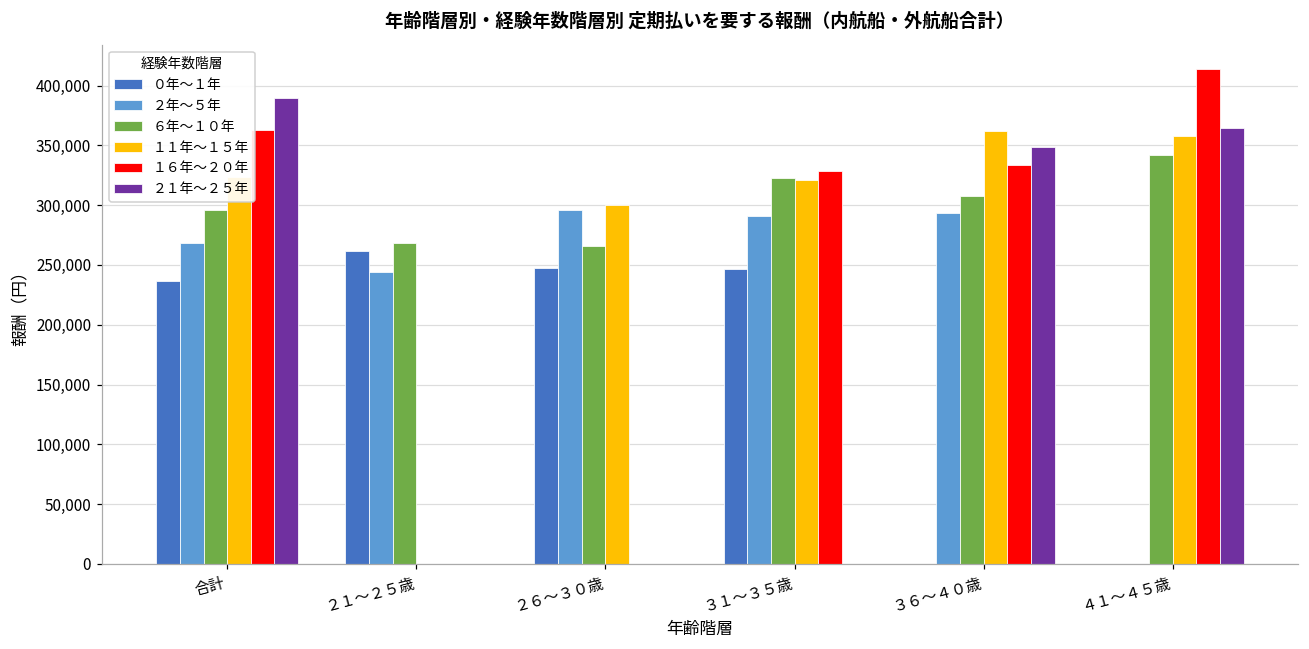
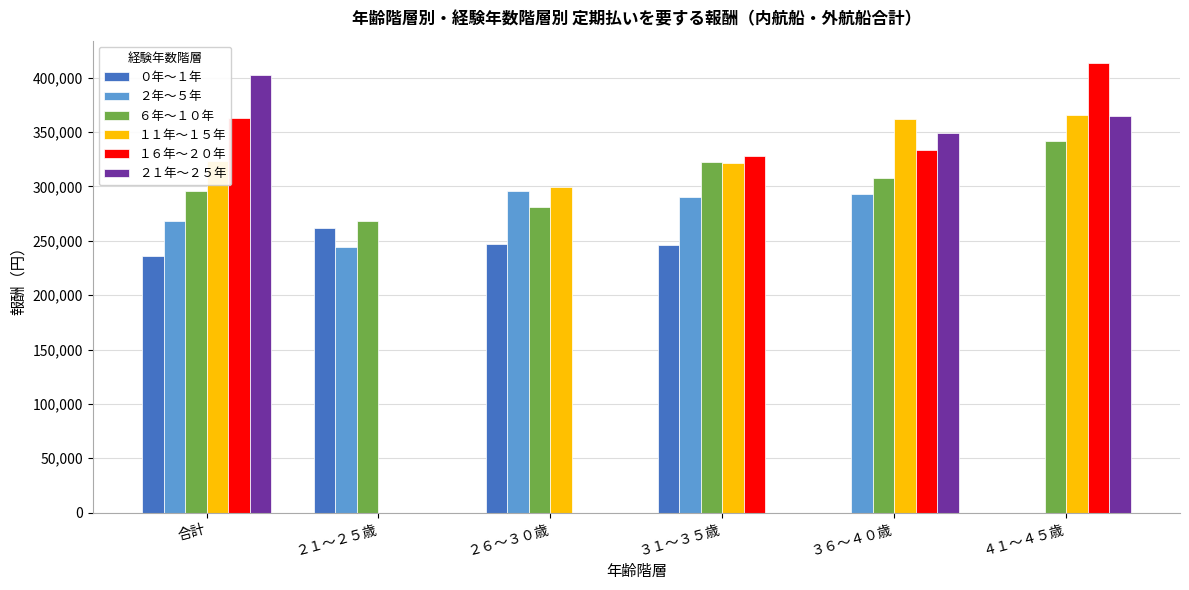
２１年～２５年, 合計: 389,000 -> 403,000
６年～１０年, ２６～３０歳: 266,000 -> 281,000
１１年～１５年, ４１～４５歳: 357,000 -> 366,000
